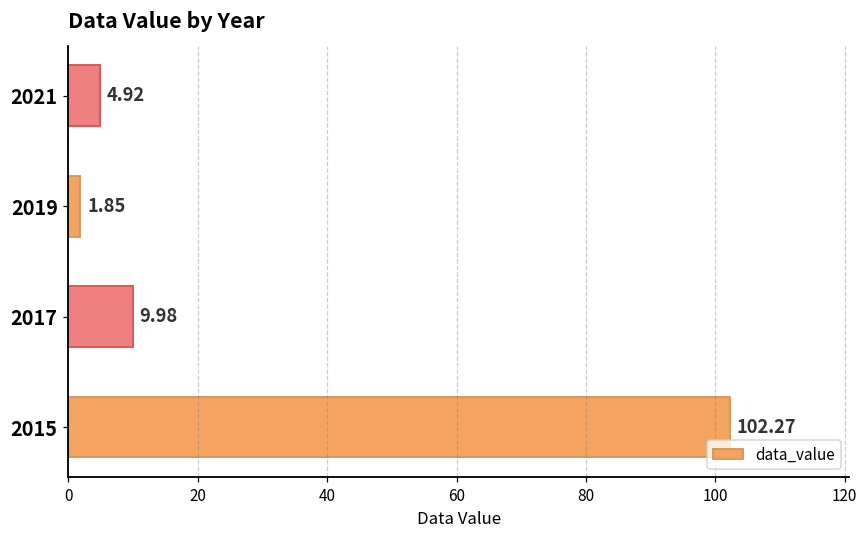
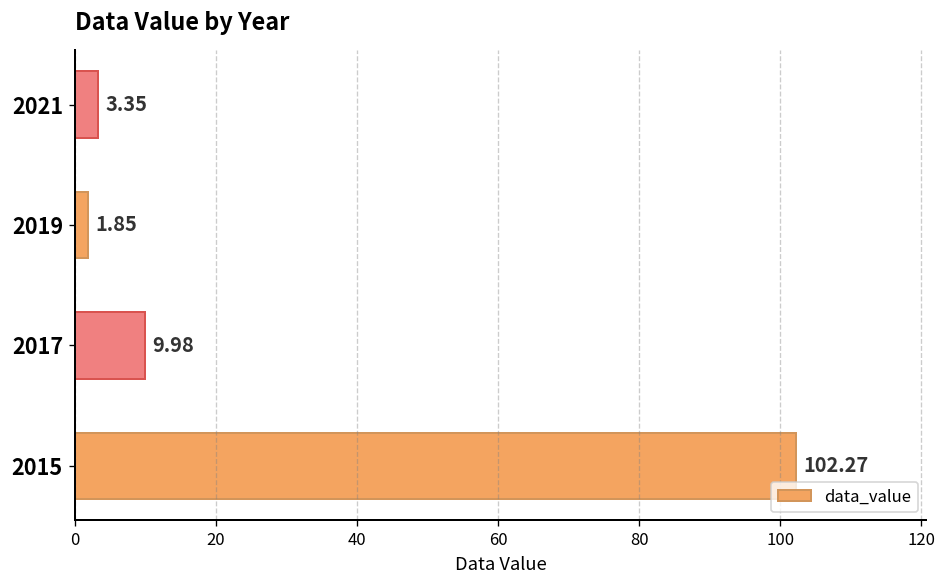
2021: 4.92 -> 3.35
